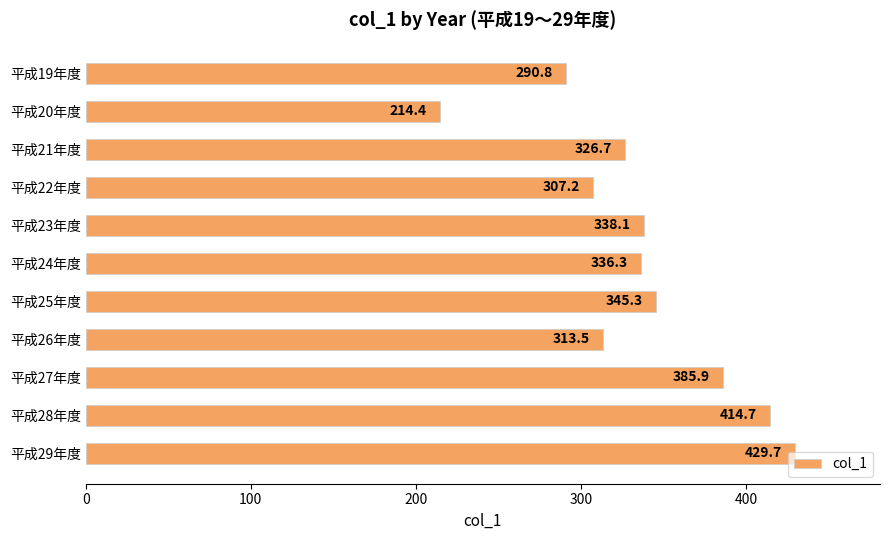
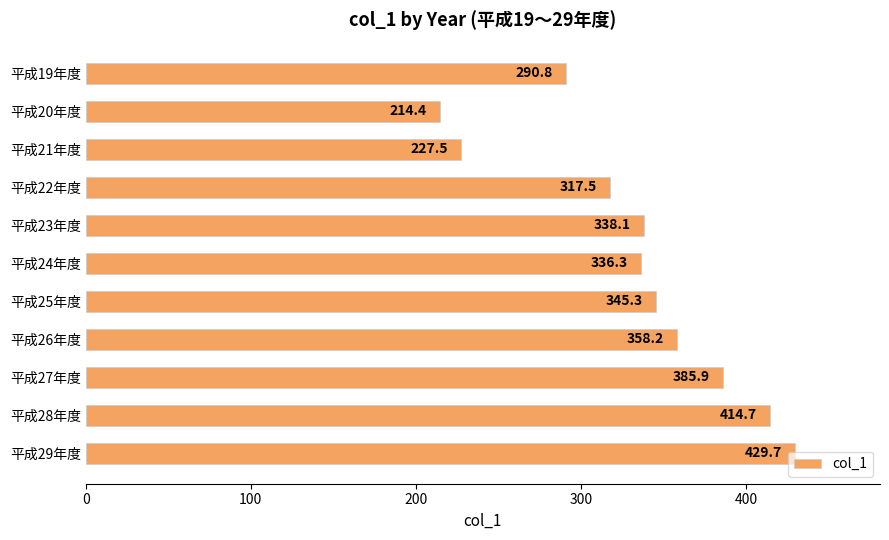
平成21年度: 326.7 -> 227.5
平成22年度: 307.2 -> 317.5
平成26年度: 313.5 -> 358.2
